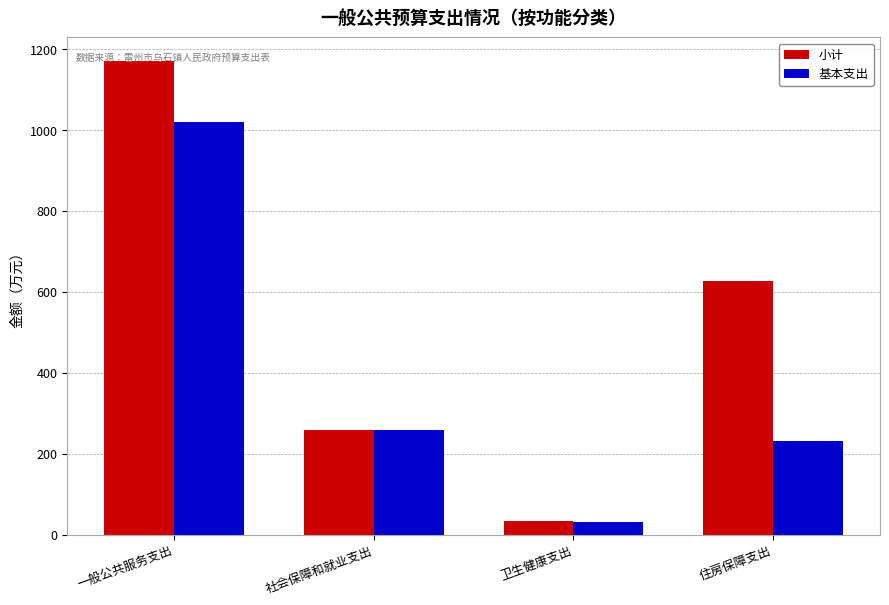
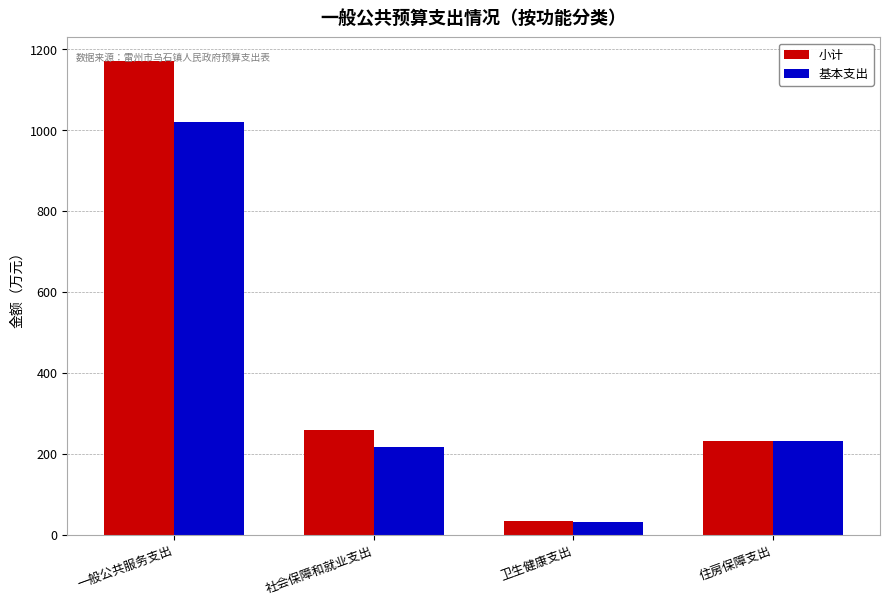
基本支出, 社会保障和就业支出: 260 -> 220
小计, 住房保障支出: 630 -> 230
